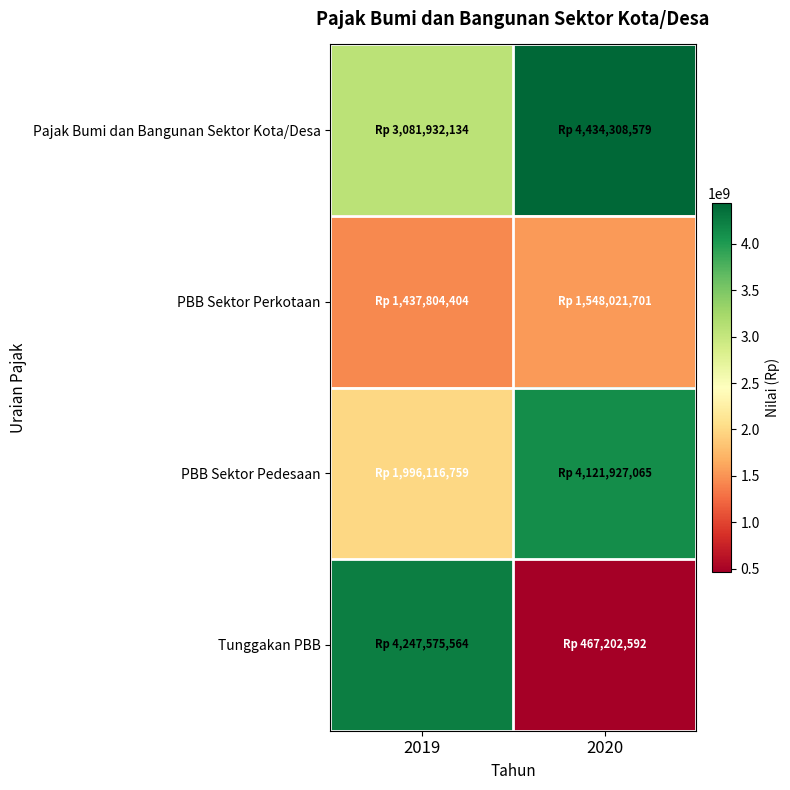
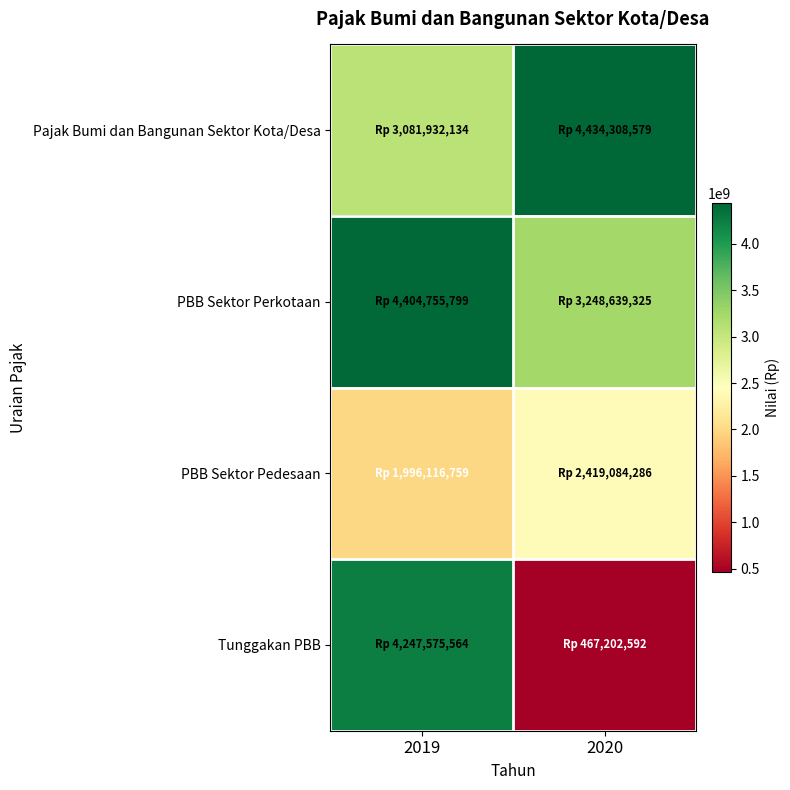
PBB Sektor Perkotaan, 2019: 1,437,804,404 -> 4,404,755,799
PBB Sektor Perkotaan, 2020: 1,548,021,701 -> 3,248,639,325
PBB Sektor Pedesaan, 2020: 4,121,927,065 -> 2,419,084,286
